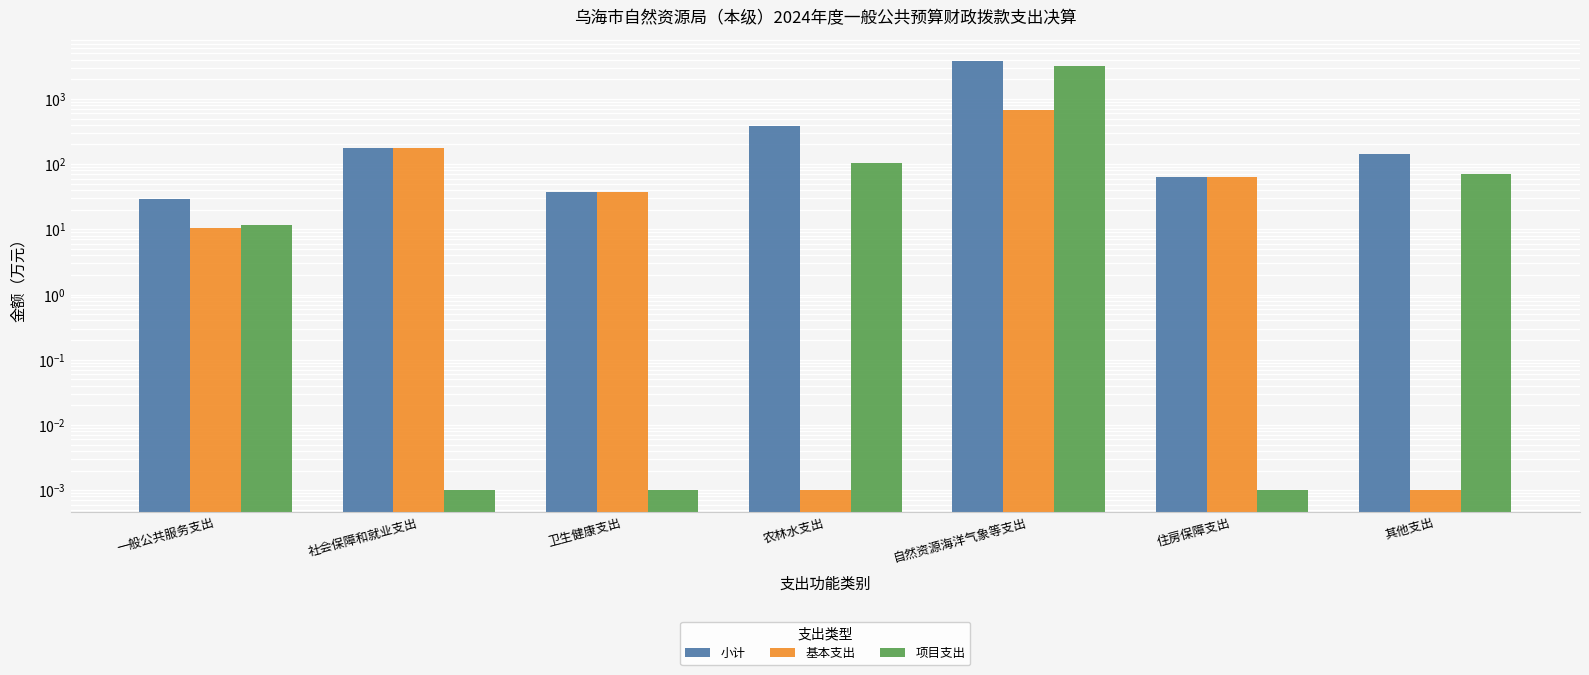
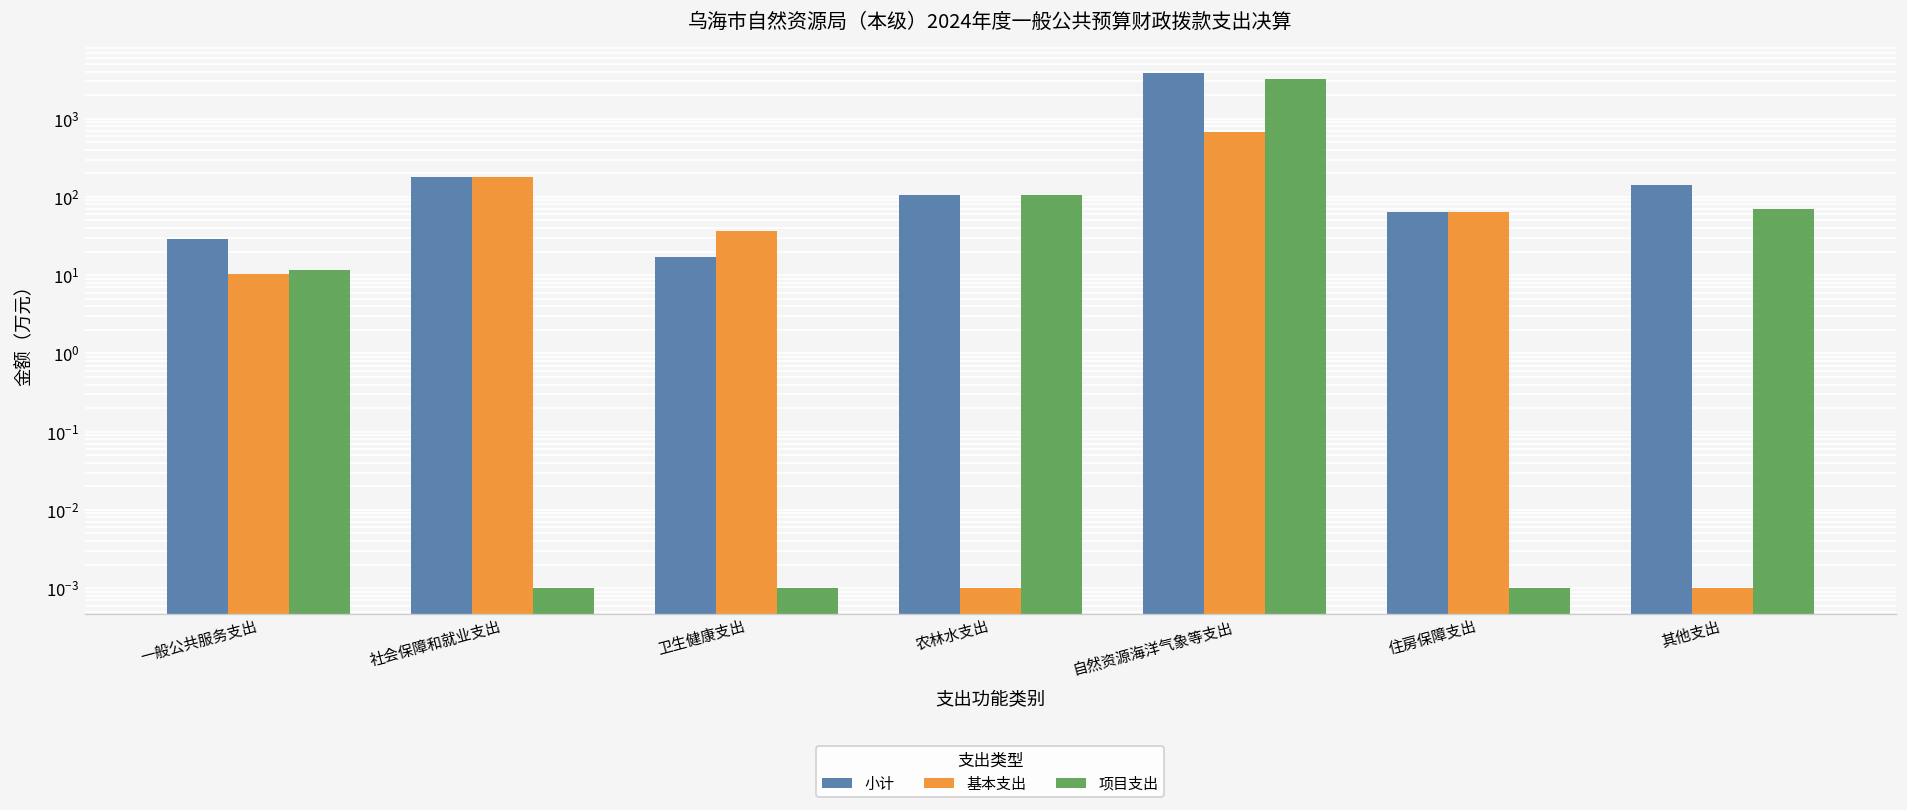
小计, 卫生健康支出: 40 -> 17
小计, 农林水支出: 400 -> 100
